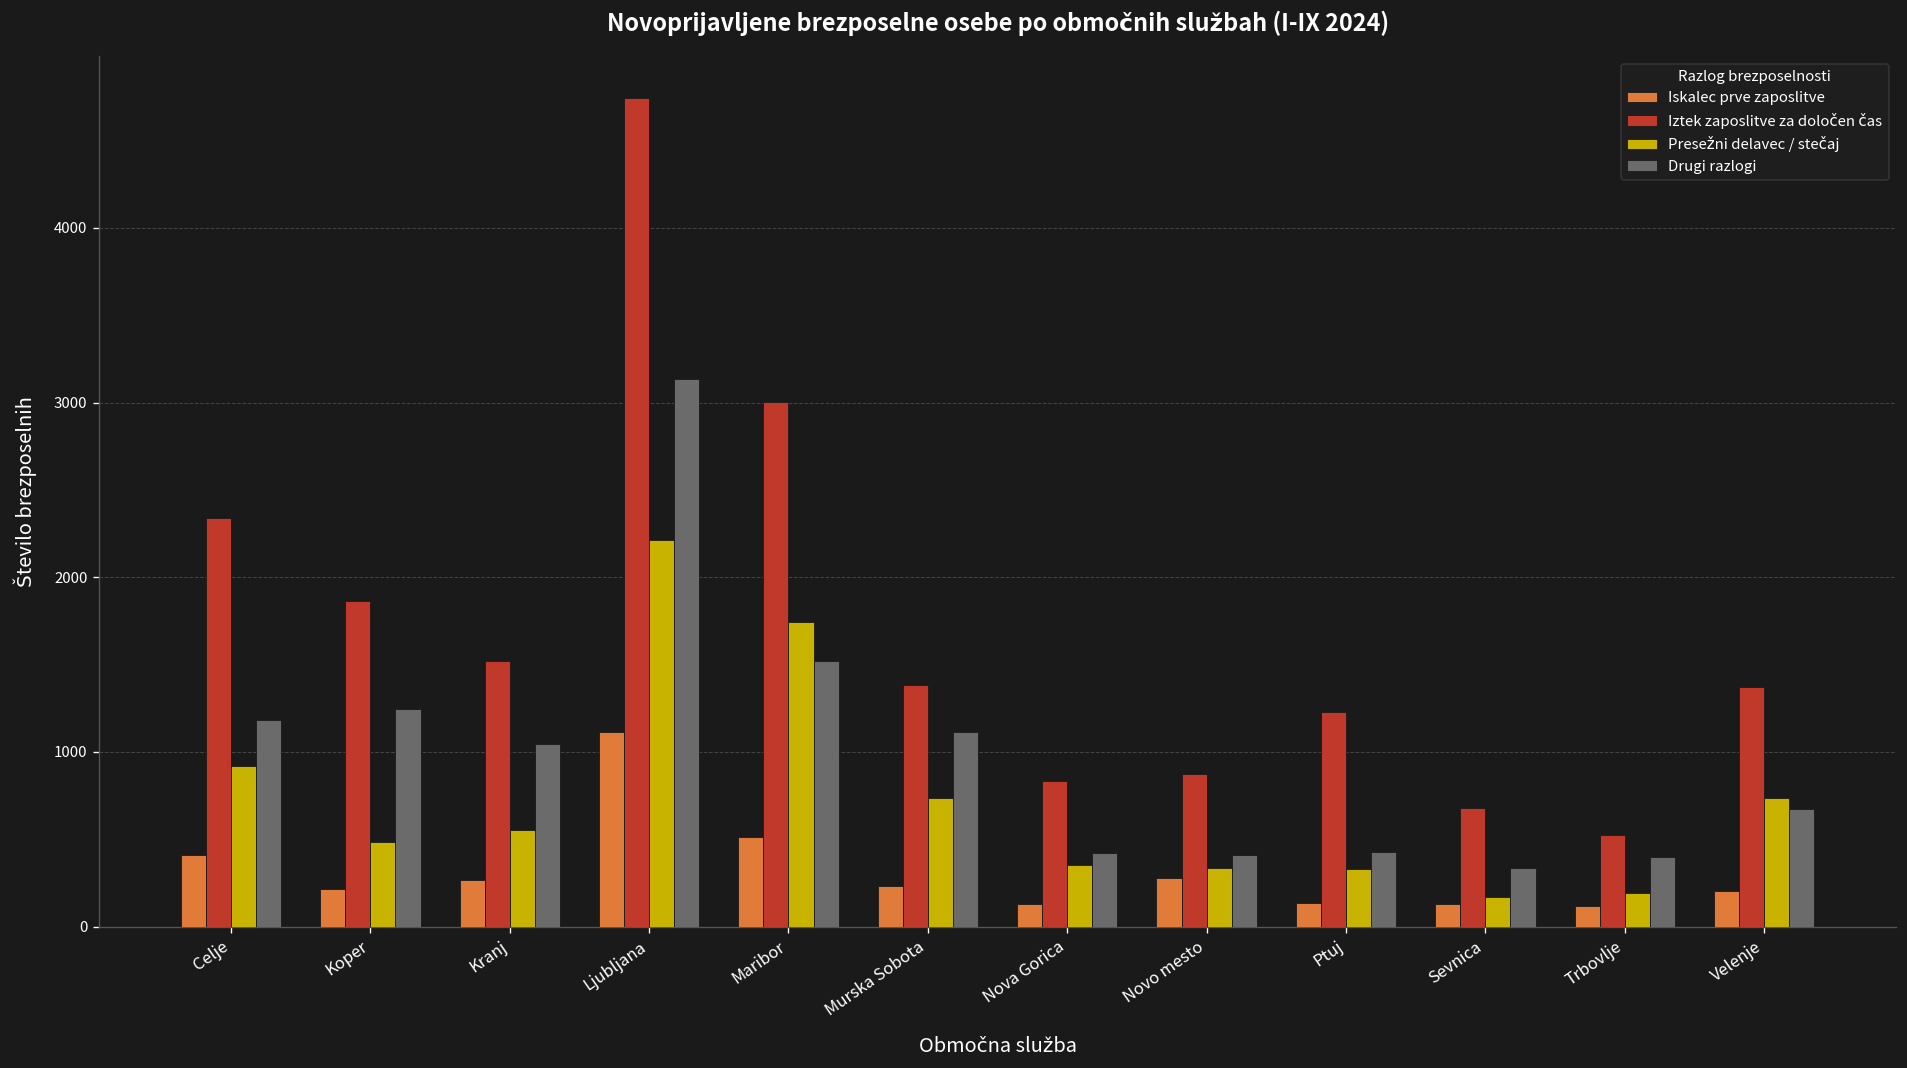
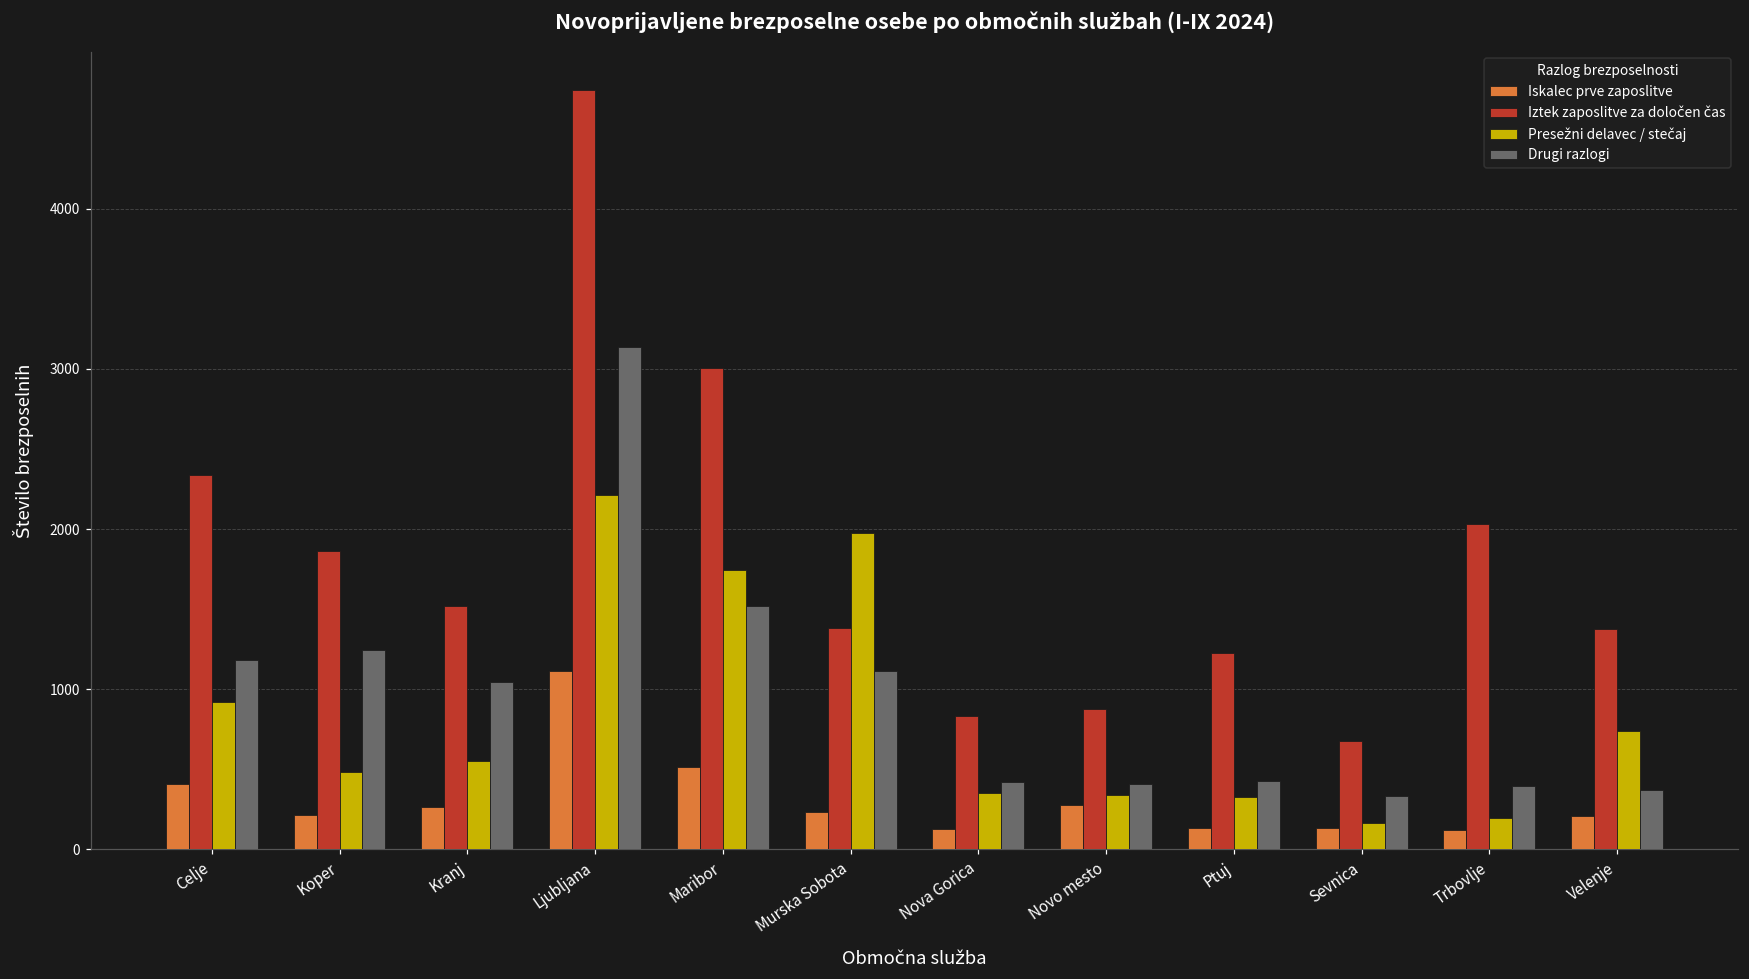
Presežni delavec / stečaj, Murska Sobota: 740 -> 1970
Iztek zaposlitve za določen čas, Trbovlje: 520 -> 2030
Drugi razlogi, Velenje: 670 -> 370
